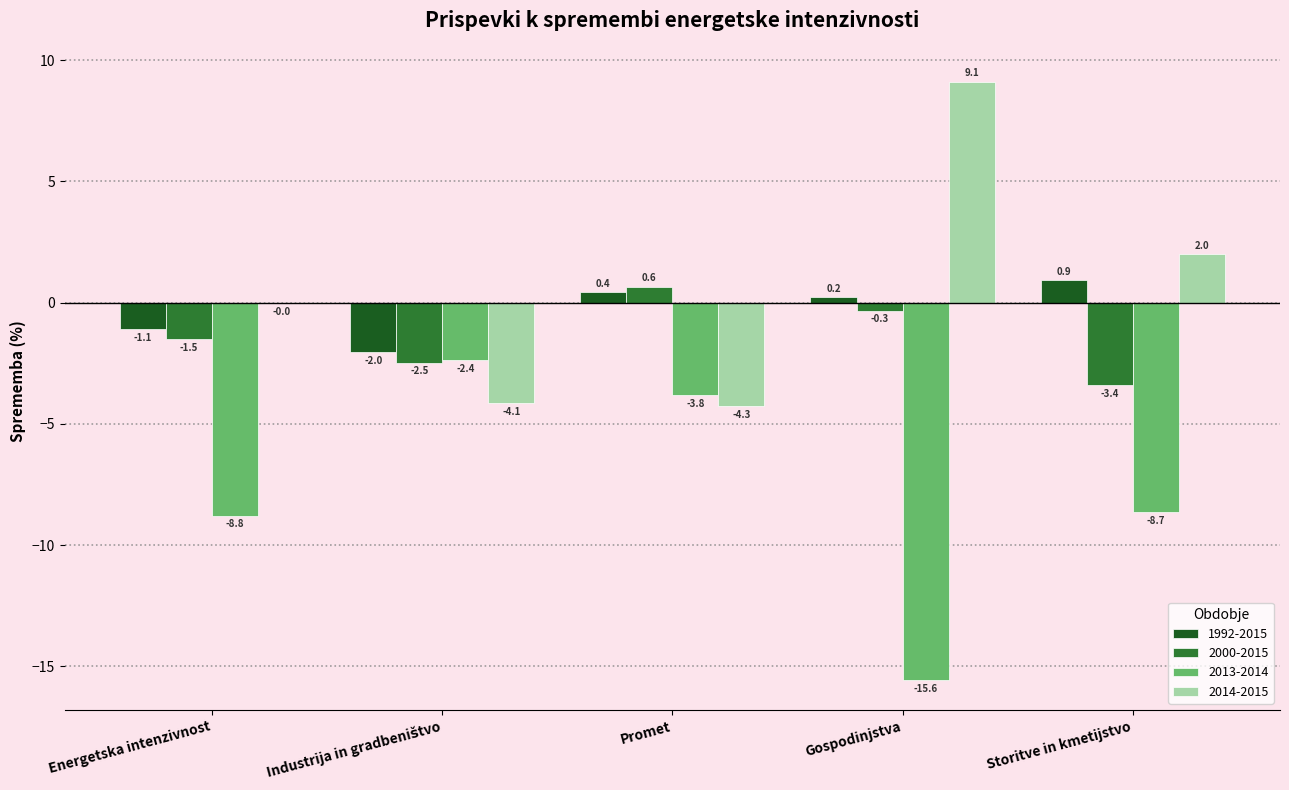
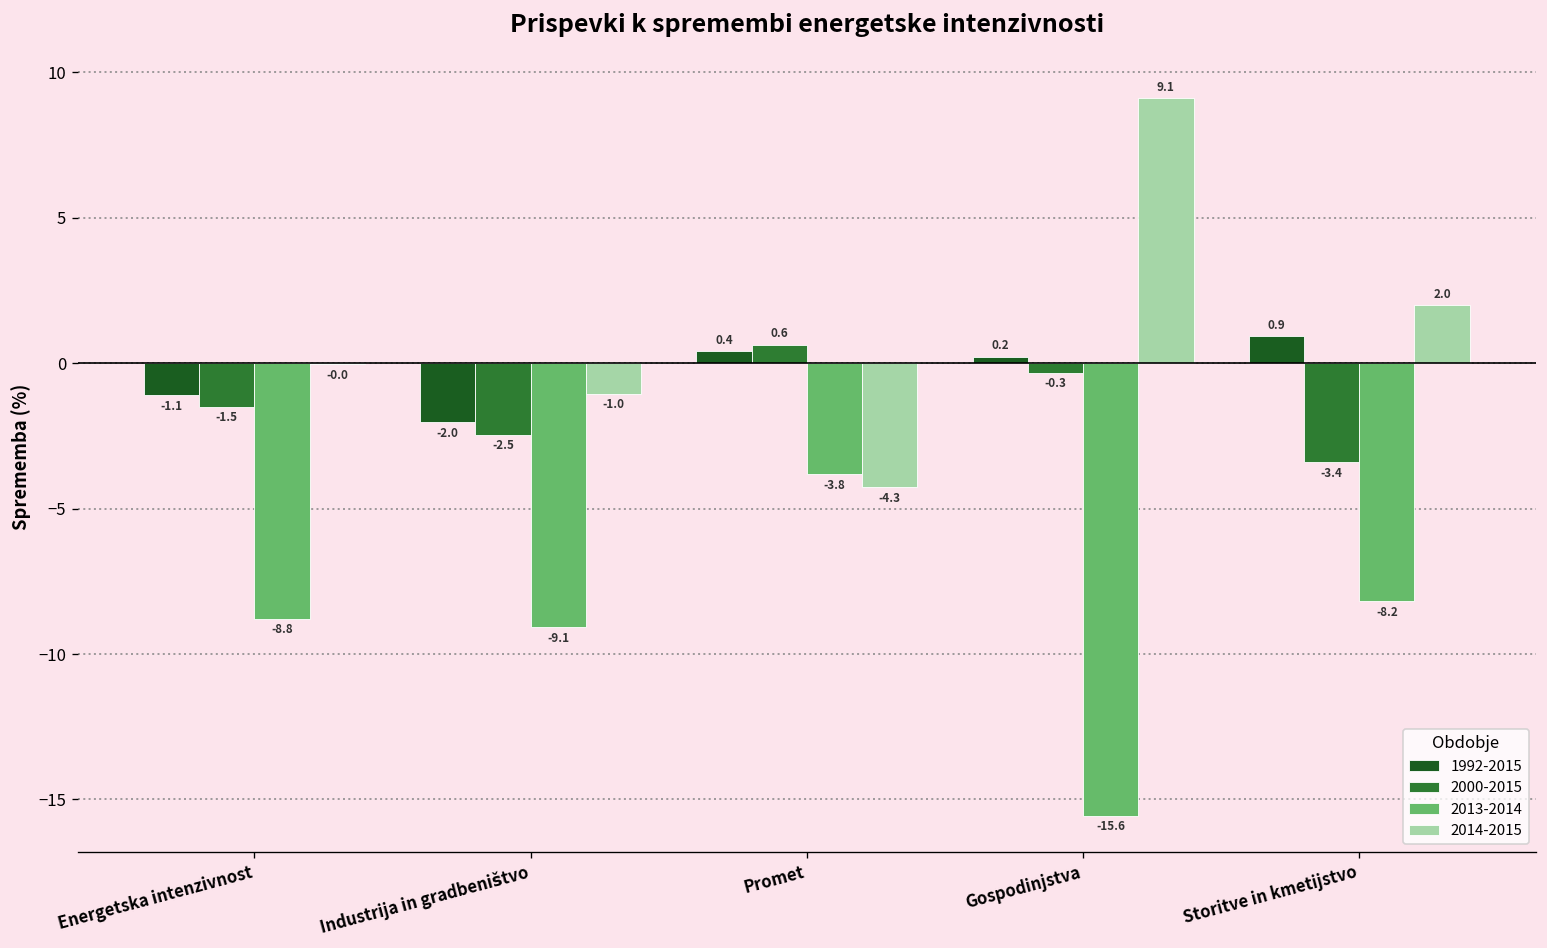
2013-2014, Industrija in gradbeništvo: -2.4 -> -9.1
2014-2015, Industrija in gradbeništvo: -4.1 -> -1.0
2013-2014, Storitve in kmetijstvo: -8.7 -> -8.2
